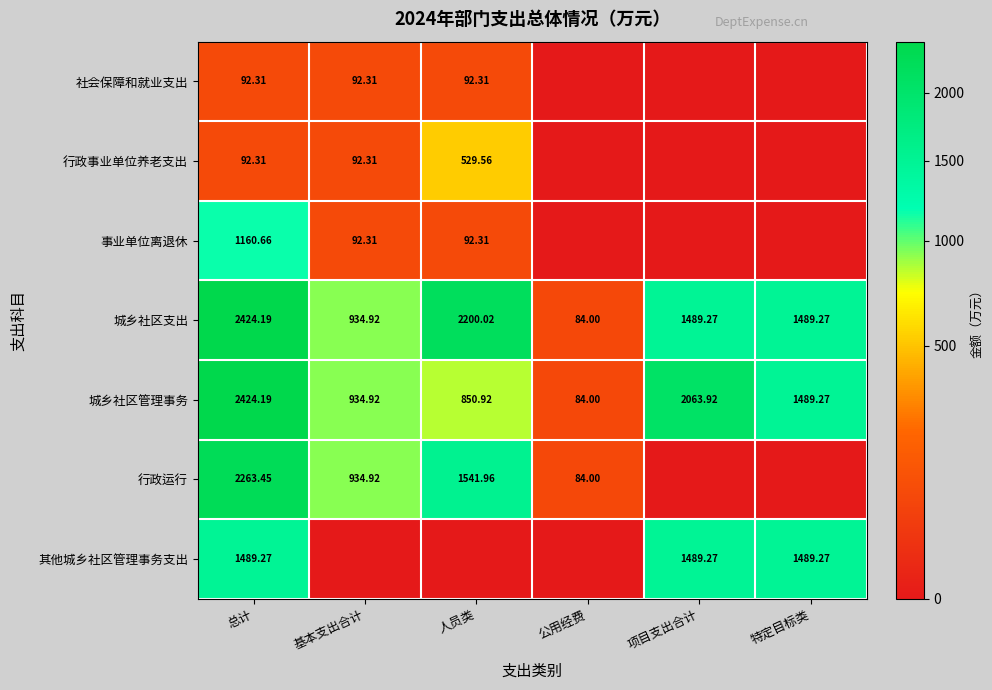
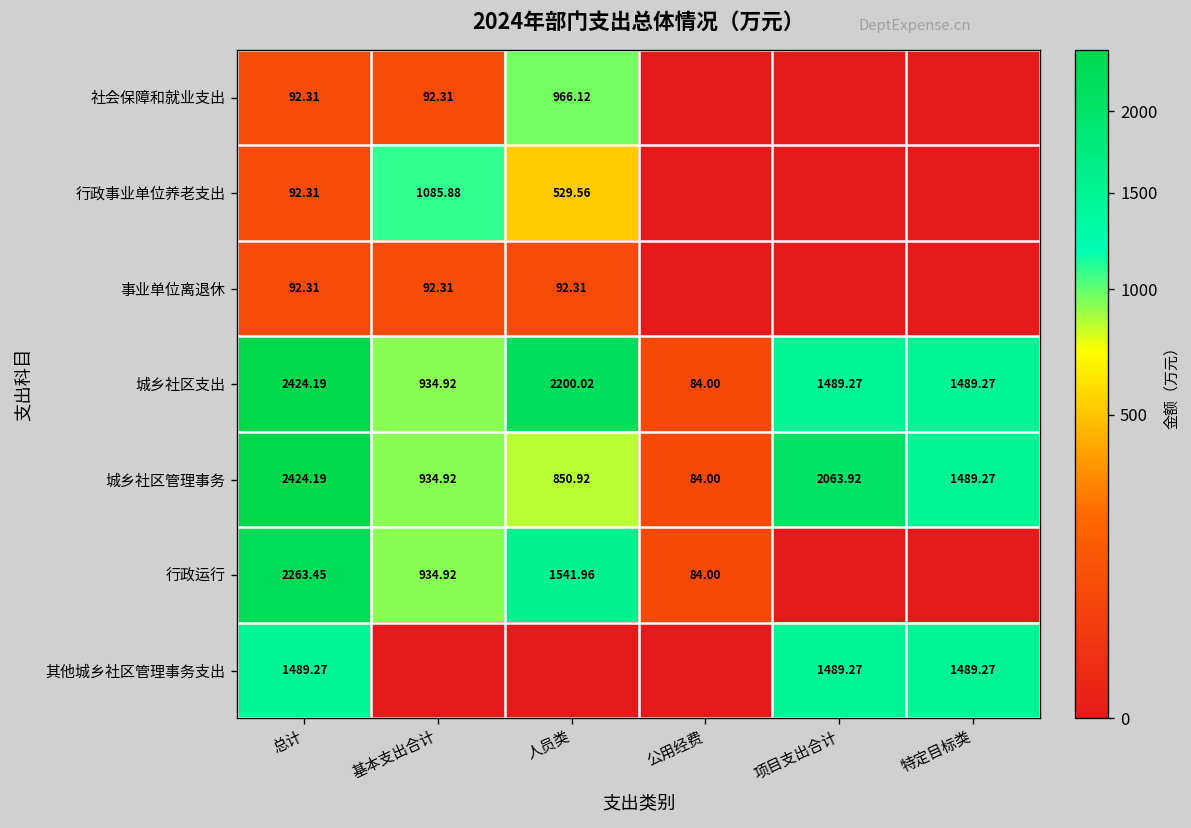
社会保障和就业支出, 人员类: 92.31 -> 966.12
行政事业单位养老支出, 基本支出合计: 92.31 -> 1085.88
事业单位离退休, 总计: 1160.66 -> 92.31
